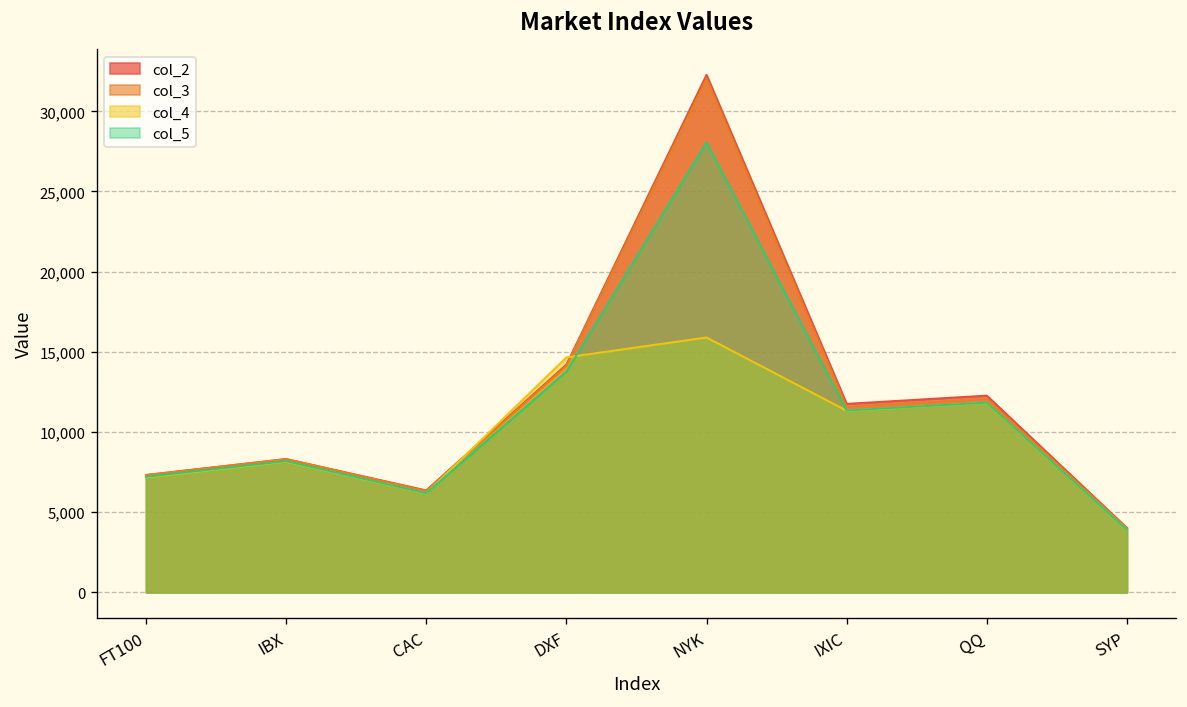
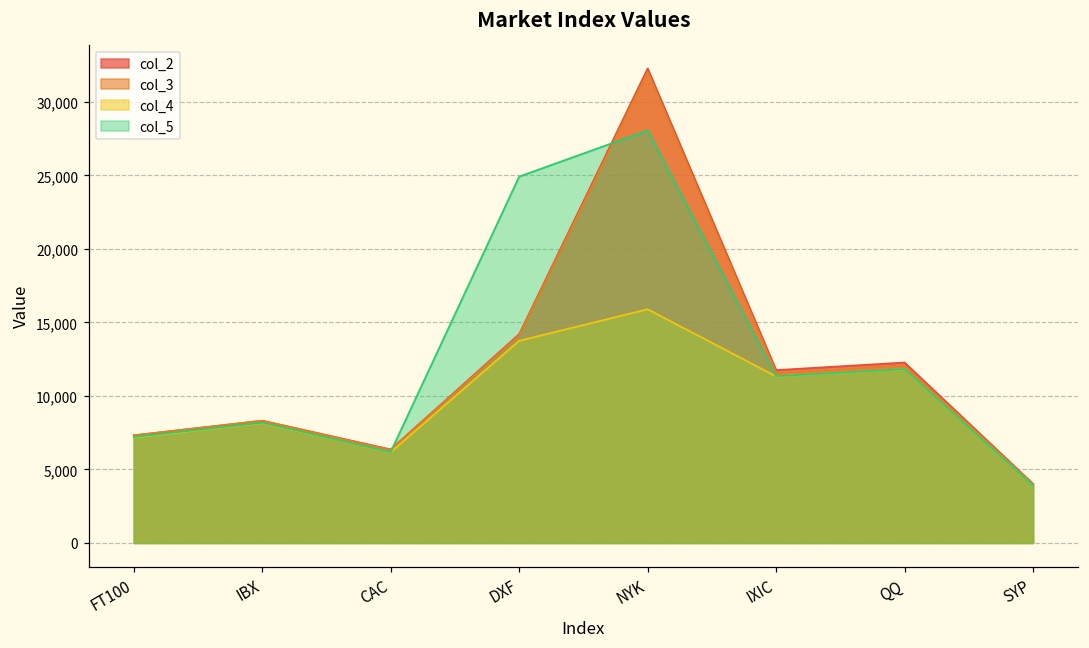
col_4, DXF: 14,700 -> 13,700
col_5, DXF: 13,800 -> 24,900
